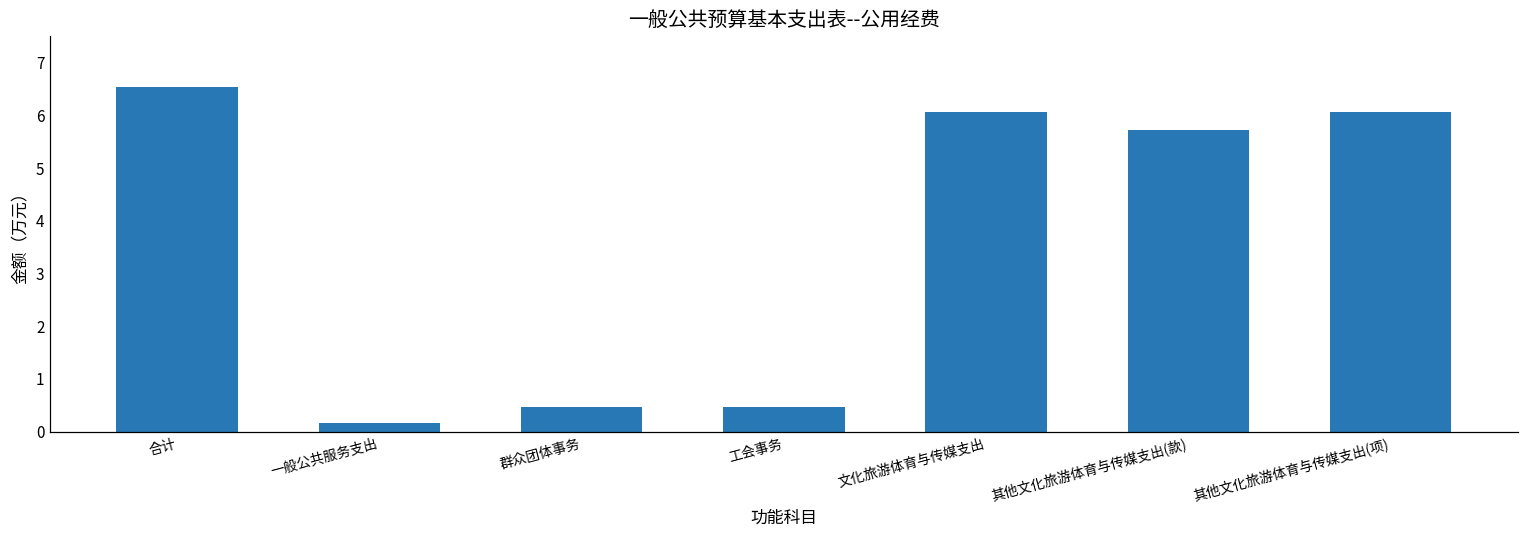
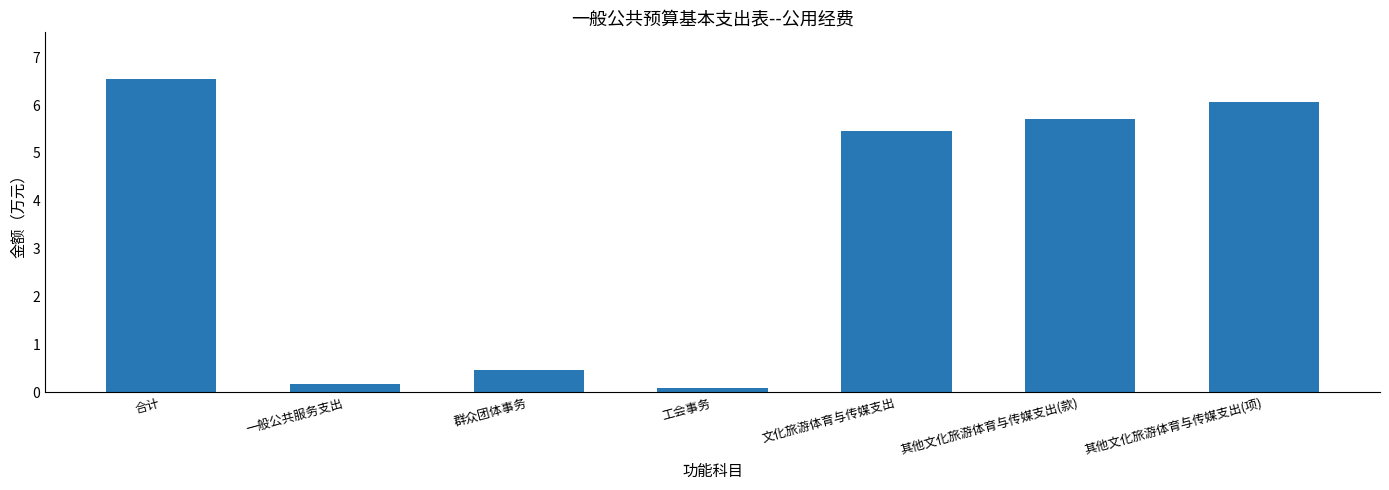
工会事务: 0.5 -> 0.1
文化旅游体育与传媒支出: 6.1 -> 5.5
